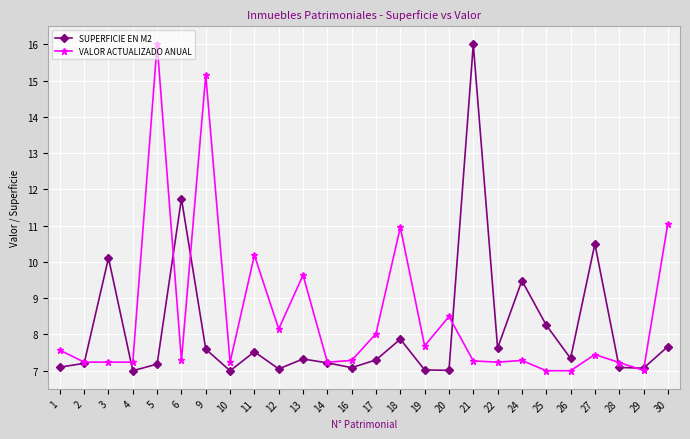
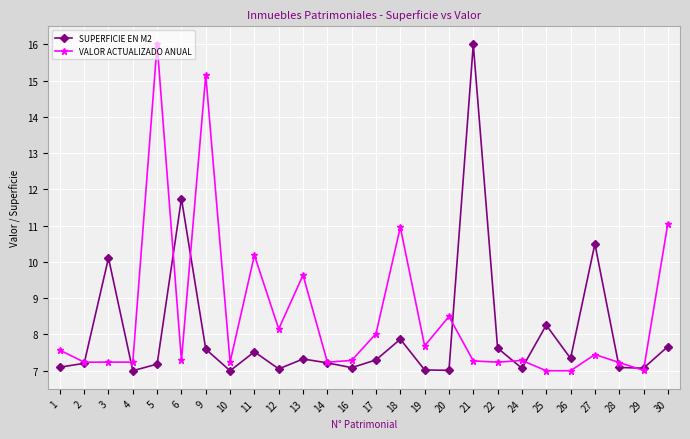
SUPERFICIE EN M2, 24: 9.5 -> 7.1
